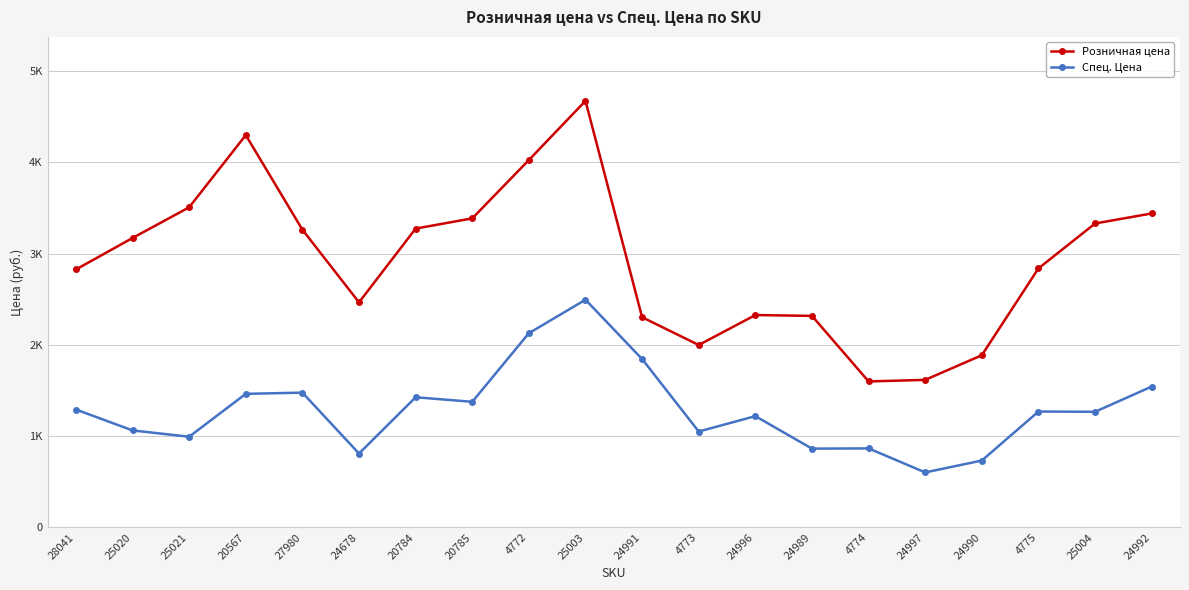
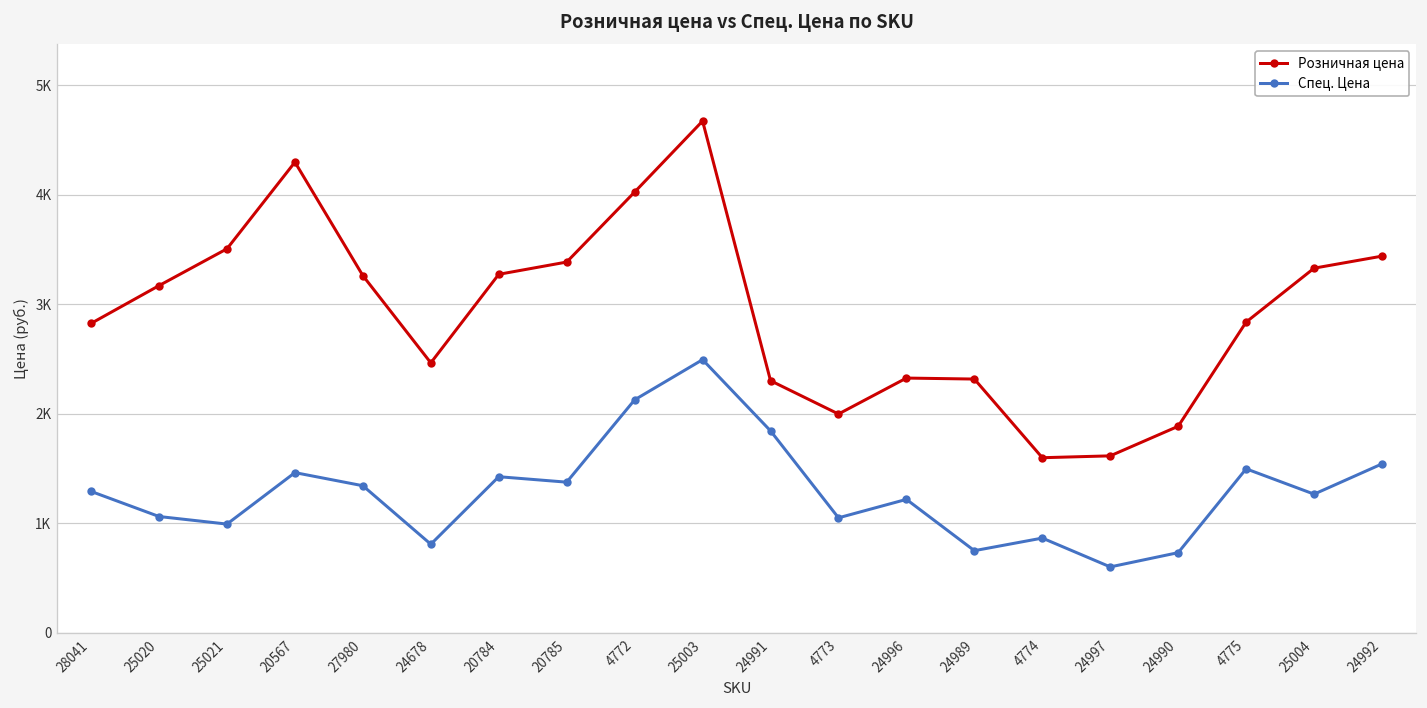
Спец. Цена, 27980: 1500 -> 1300
Спец. Цена, 24989: 900 -> 800
Спец. Цена, 4775: 1300 -> 1500
